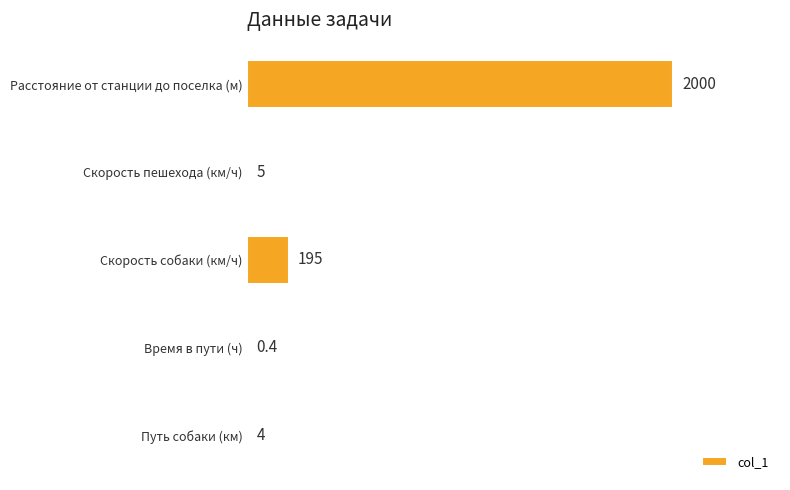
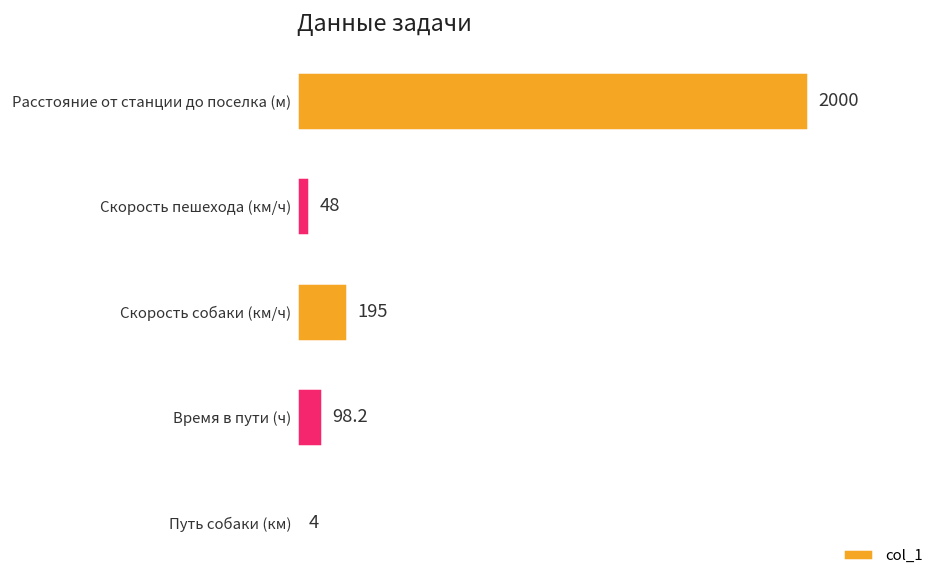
Скорость пешехода (км/ч): 5 -> 48
Время в пути (ч): 0.4 -> 98.2
